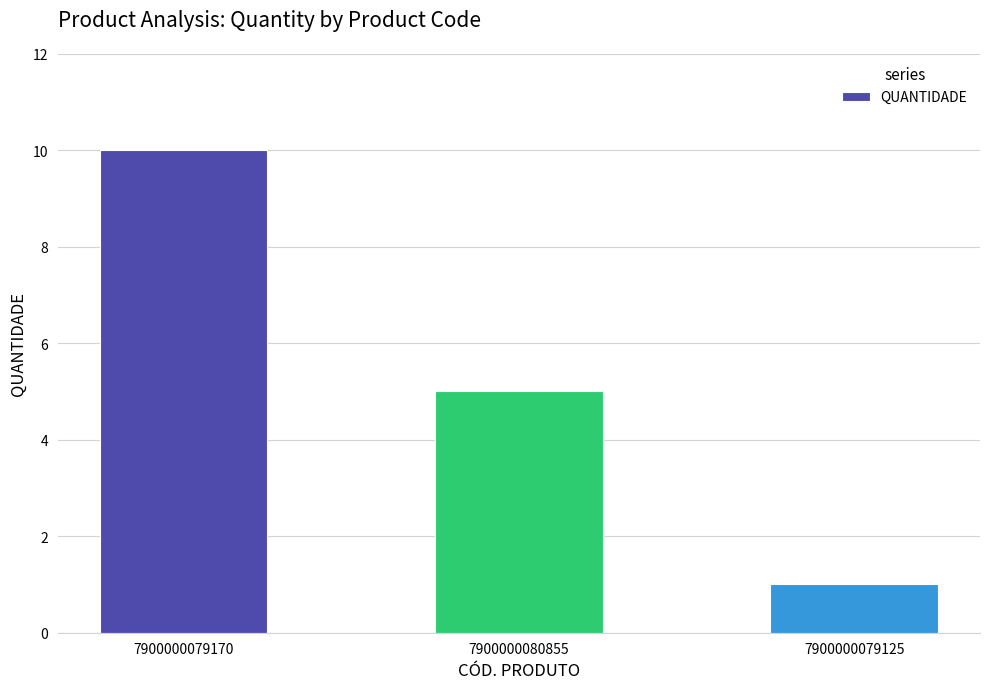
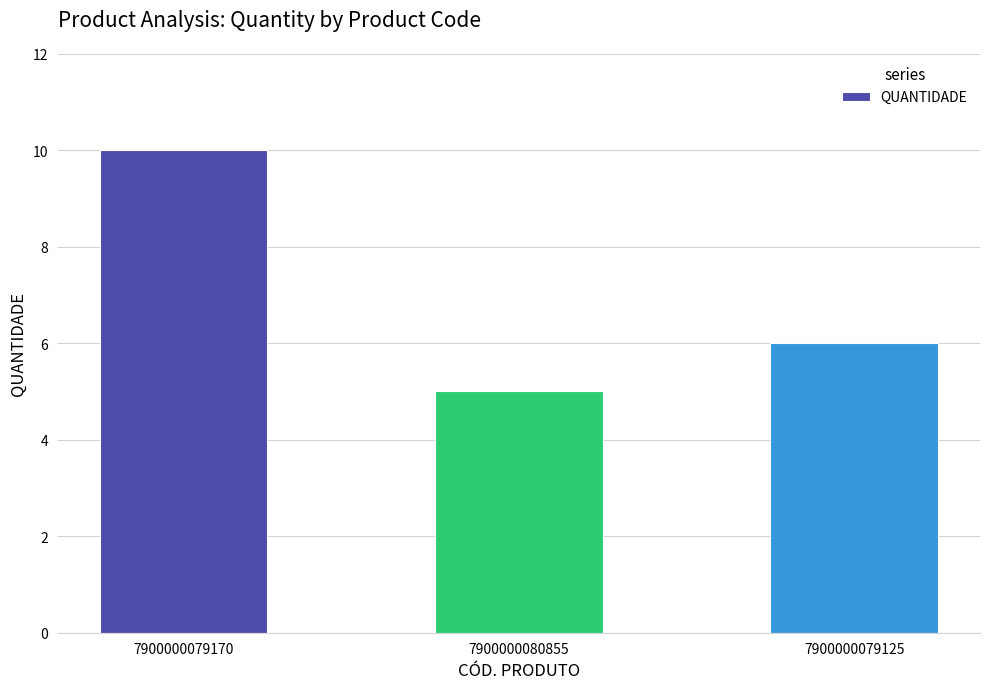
7900000079125: 1 -> 6
